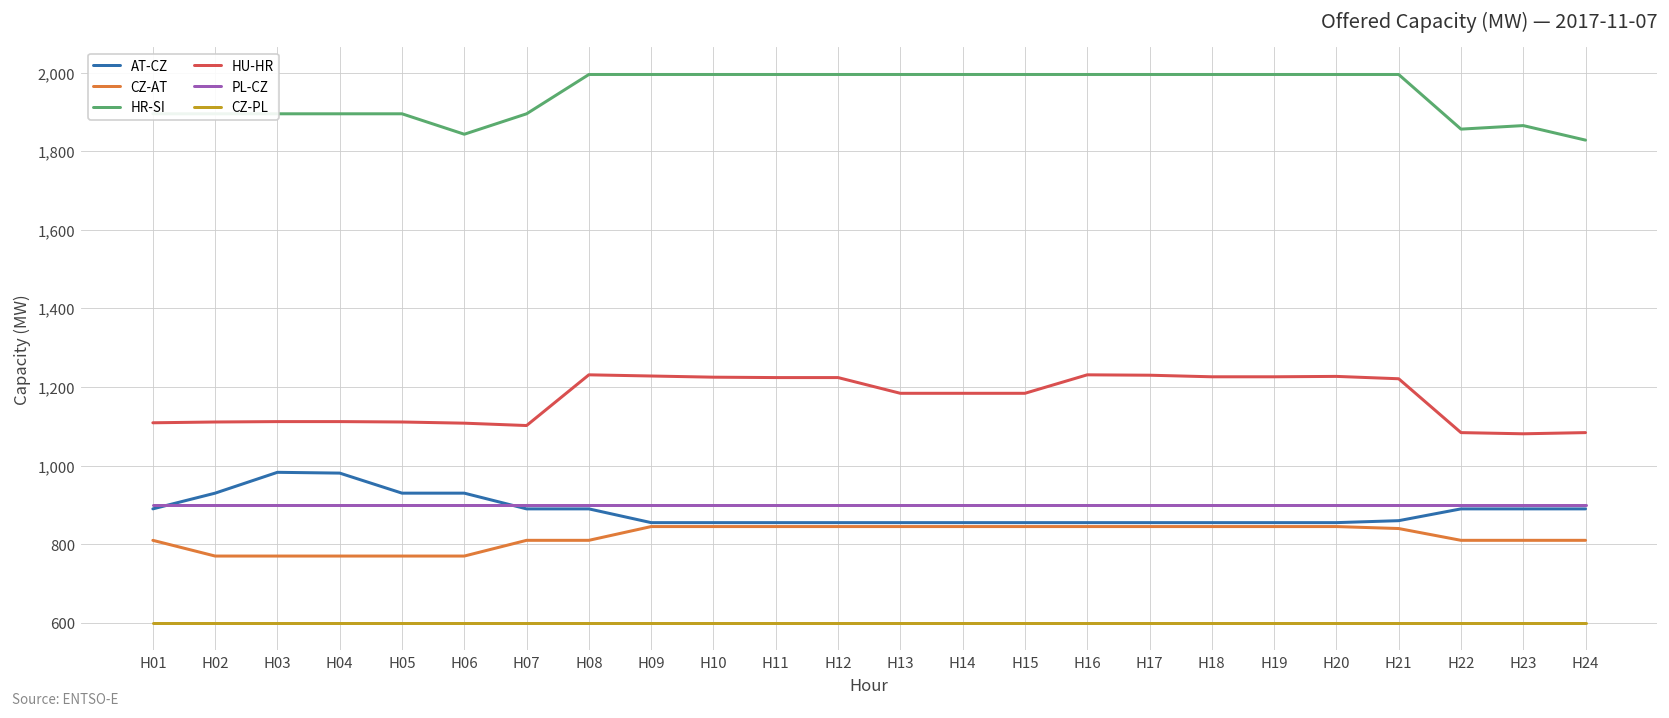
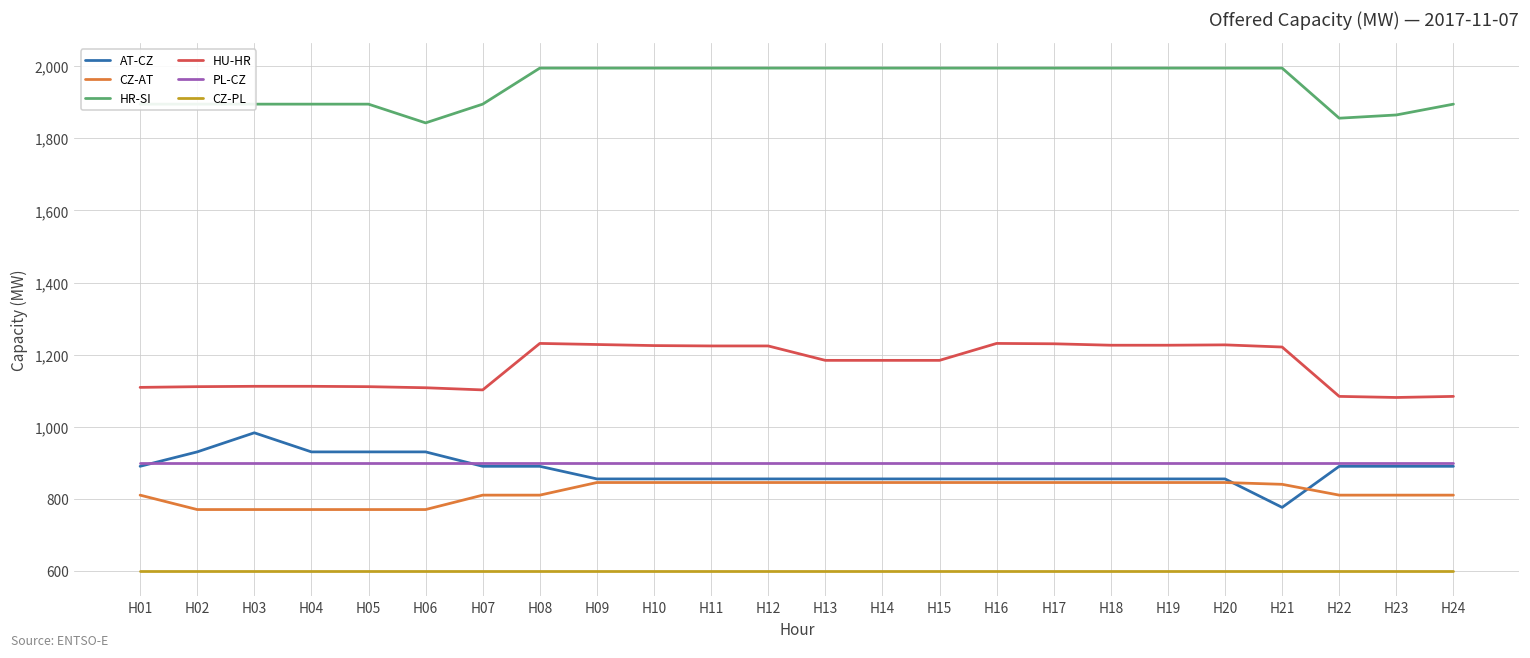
AT-CZ, H04: 980 -> 930
AT-CZ, H21: 860 -> 780
HR-SI, H24: 1,830 -> 1,900
